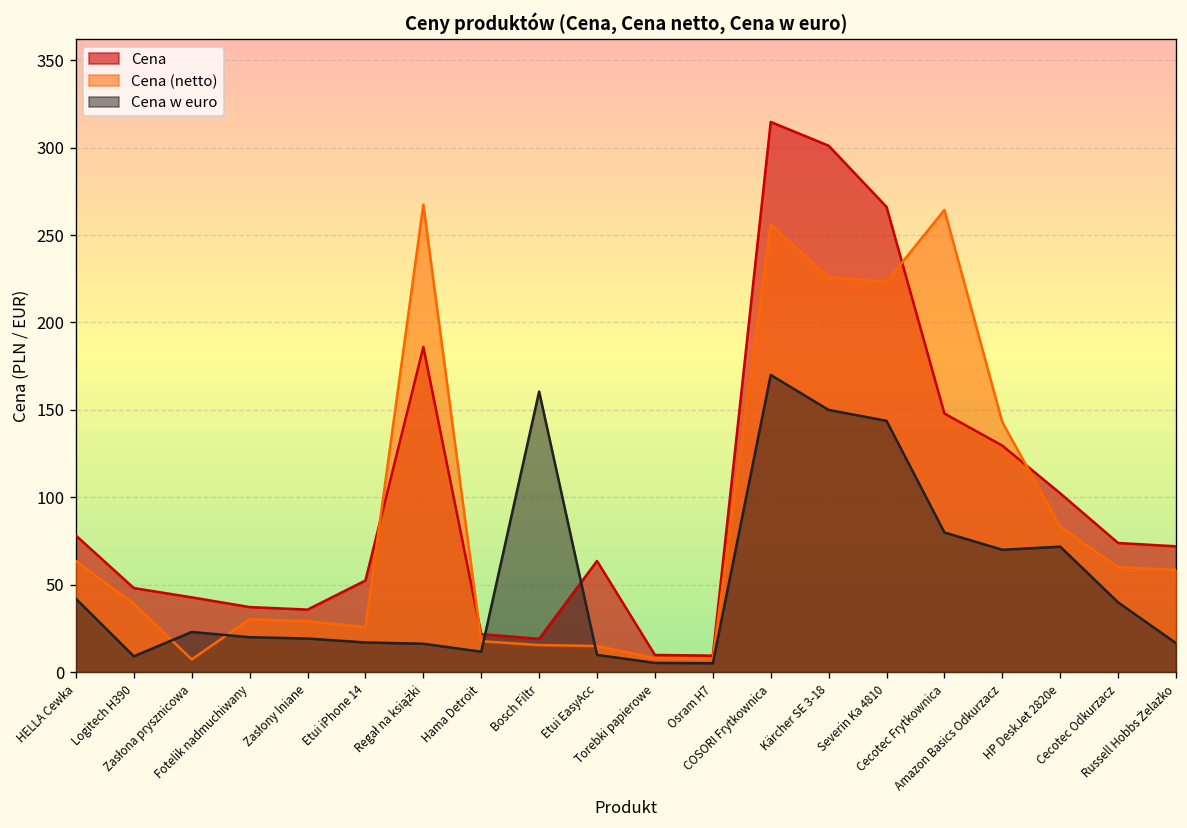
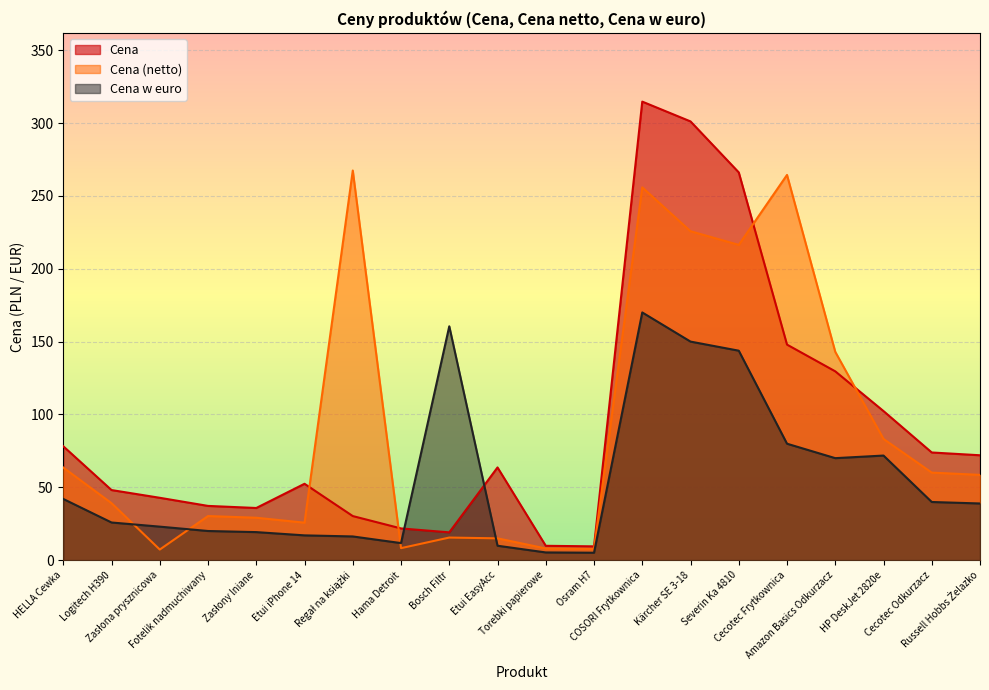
Cena w euro, Logitech H390: 9 -> 26
Cena, Regał na książki: 186 -> 30
Cena (netto), Hama Detroit: 18 -> 8
Cena (netto), Severin Ka 4810: 223 -> 216
Cena w euro, Russell Hobbs Żelazko: 17 -> 39
